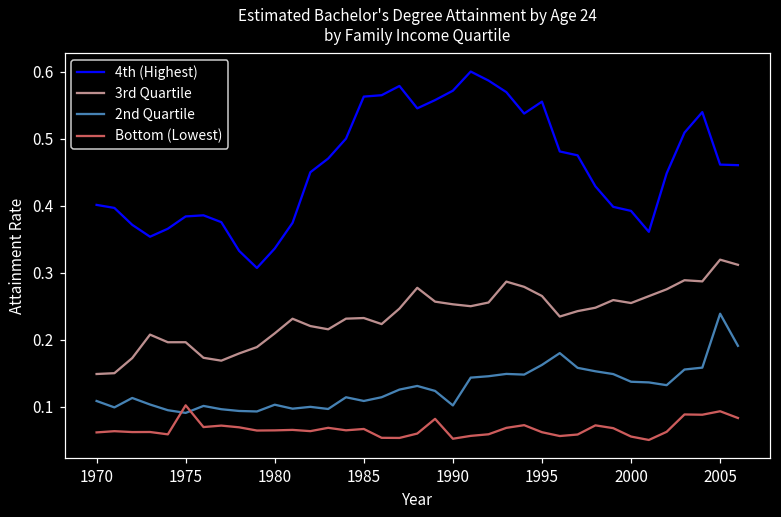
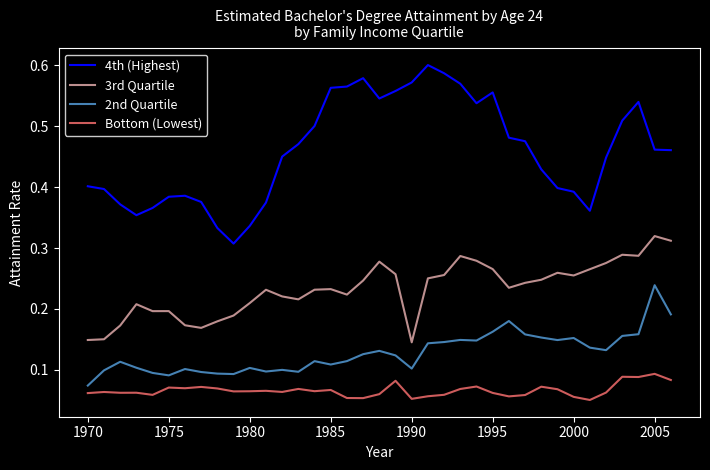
2nd Quartile, 1970: 0.11 -> 0.07
Bottom (Lowest), 1975: 0.10 -> 0.07
3rd Quartile, 1990: 0.25 -> 0.15
2nd Quartile, 2000: 0.14 -> 0.15
